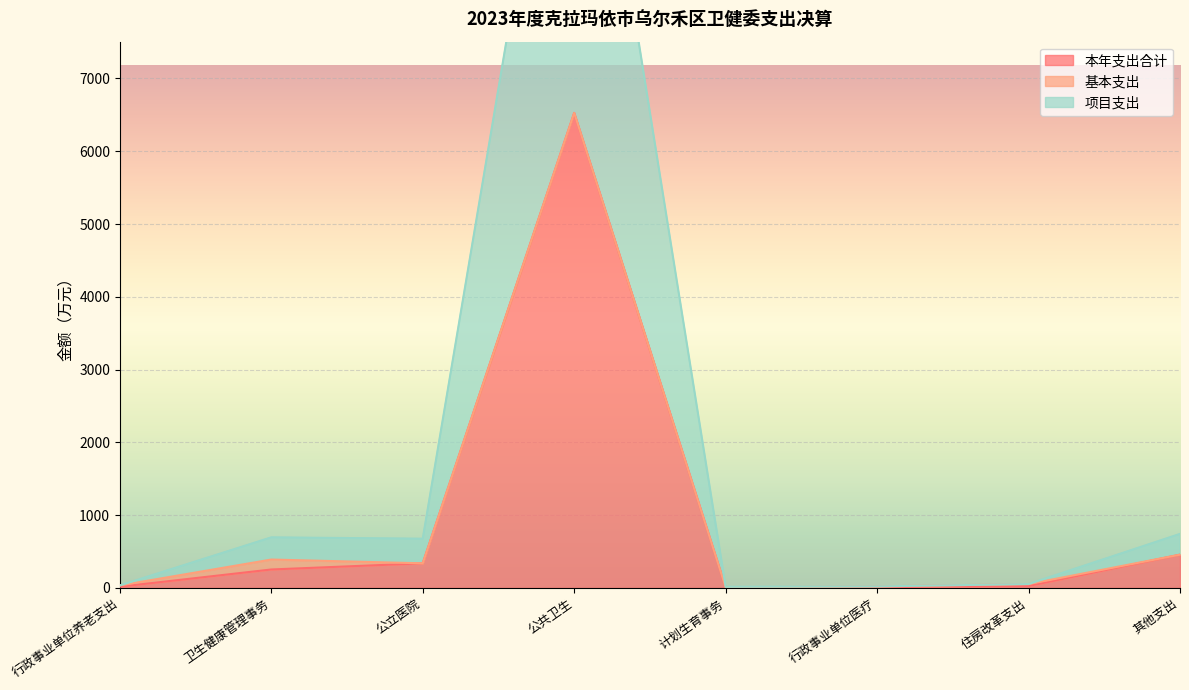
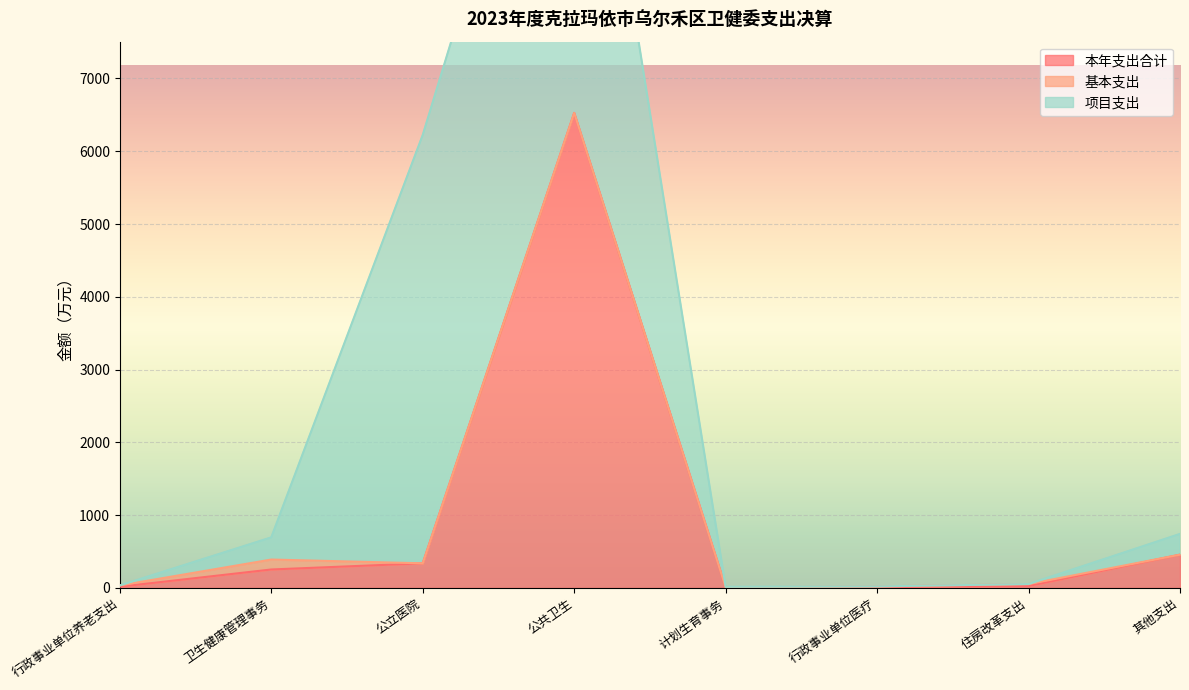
项目支出, 公立医院: 300 -> 5900
